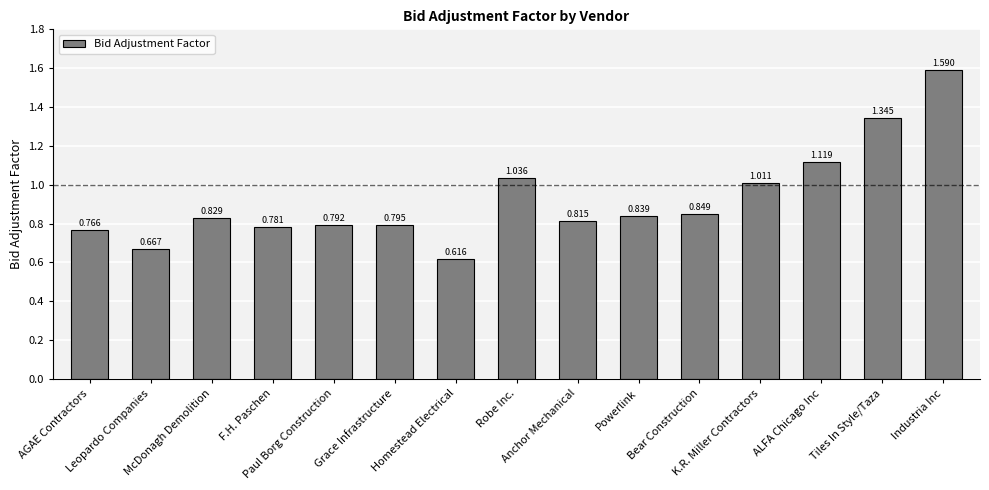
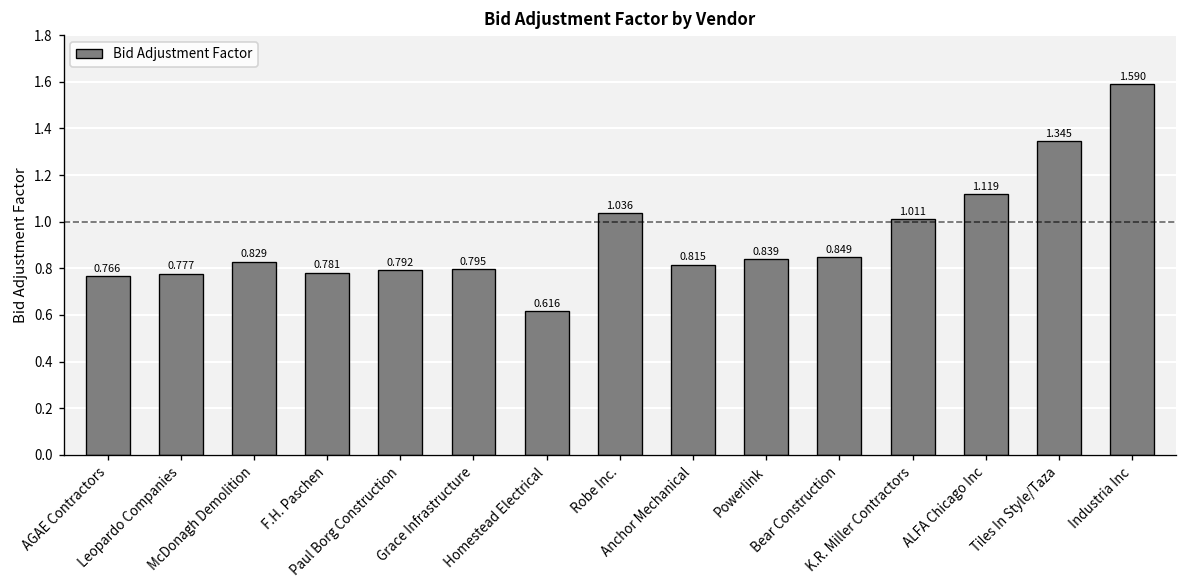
Leopardo Companies: 0.667 -> 0.777
